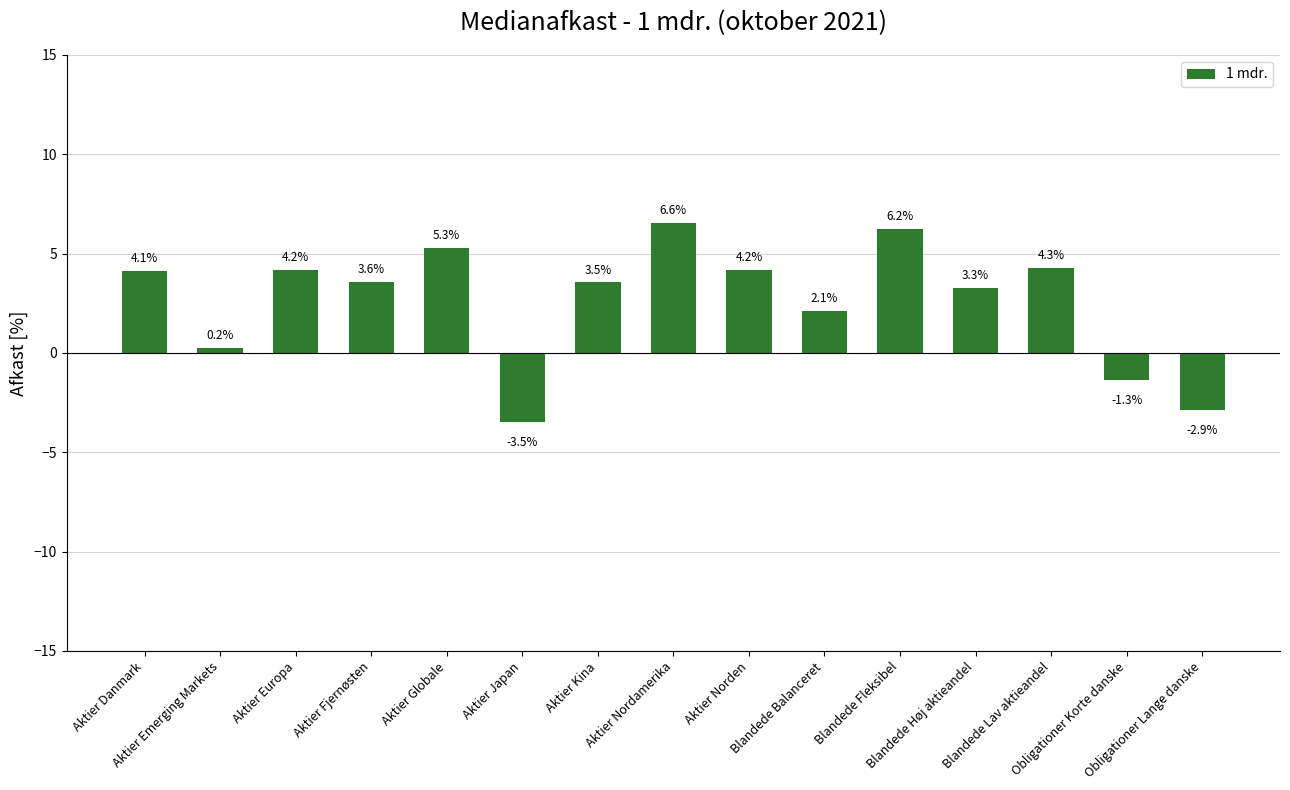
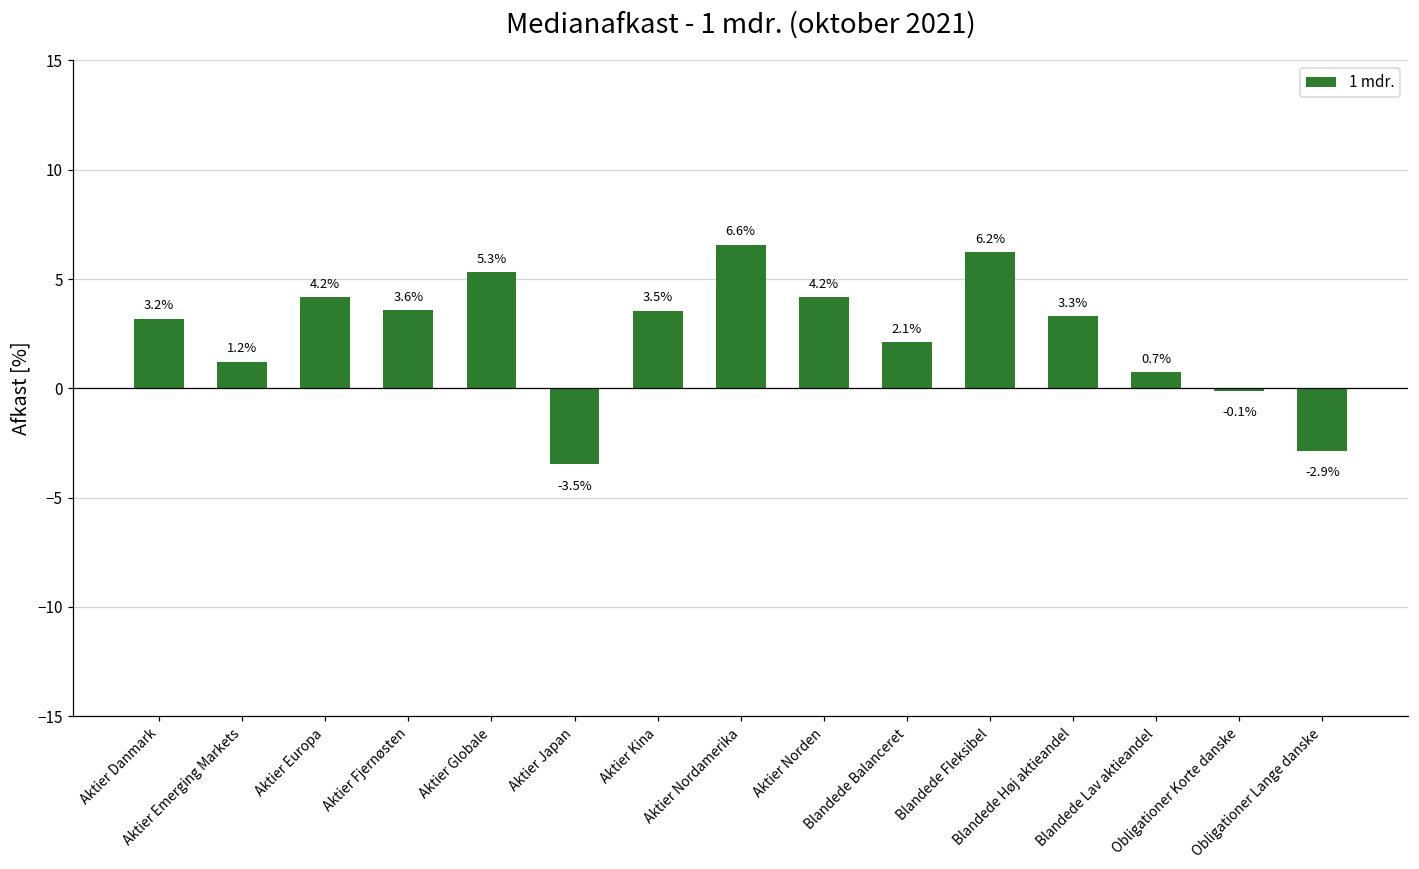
Aktier Danmark: 4.1% -> 3.2%
Aktier Emerging Markets: 0.2% -> 1.2%
Blandede Lav aktieandel: 4.3% -> 0.7%
Obligationer Korte danske: -1.3% -> -0.1%
